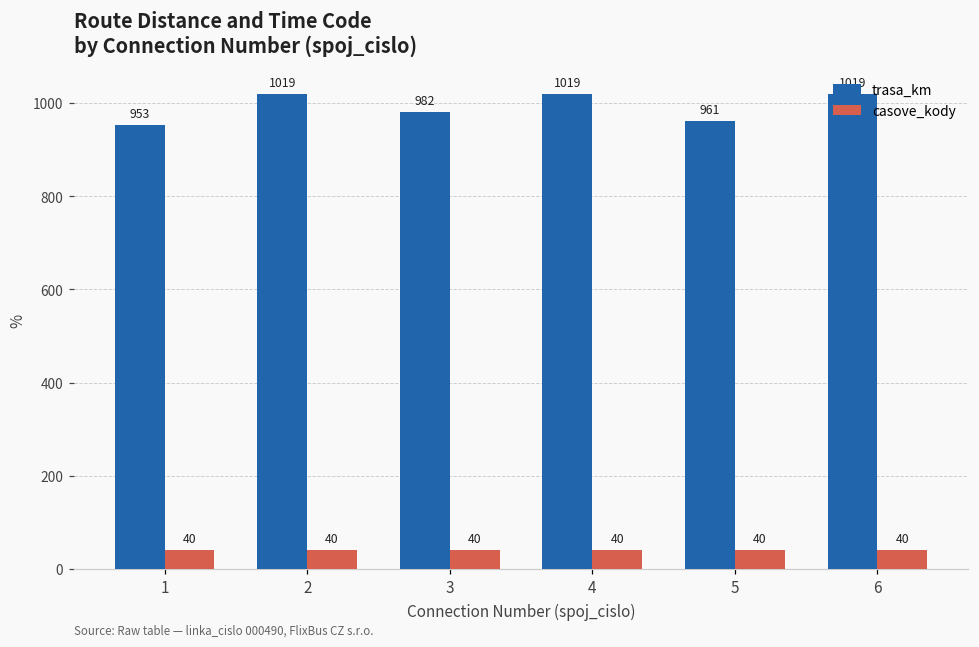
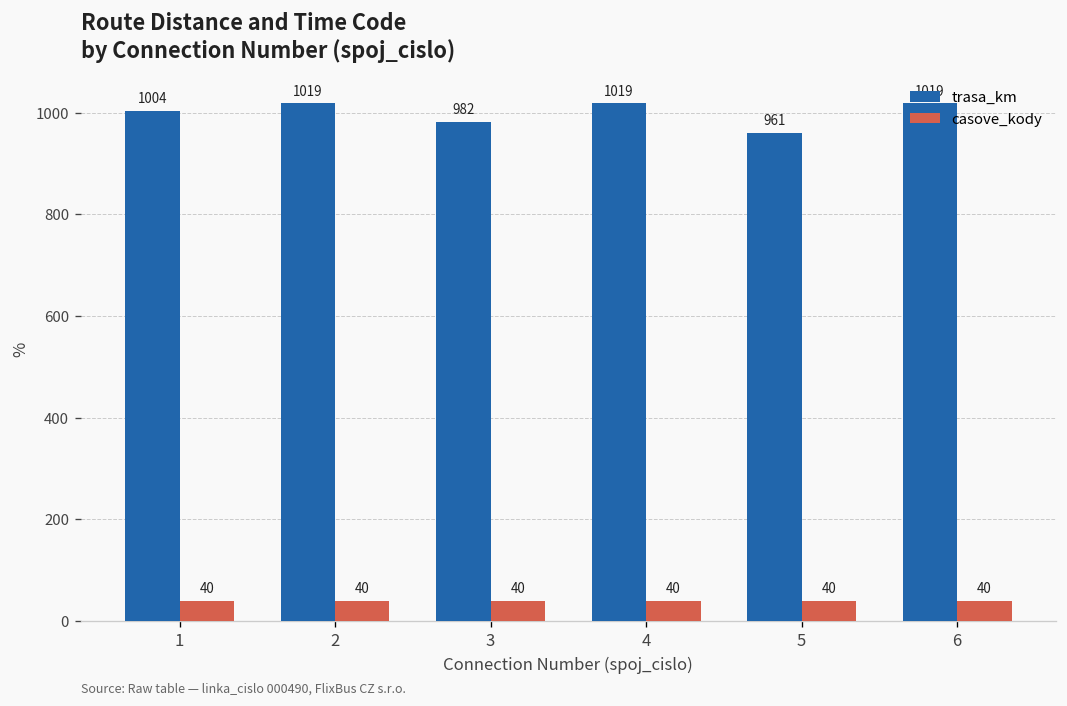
trasa_km, 1: 953 -> 1004
